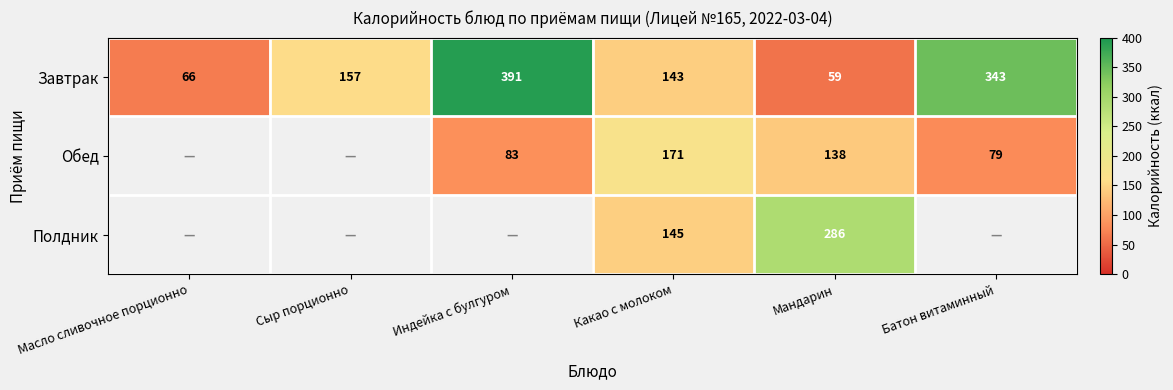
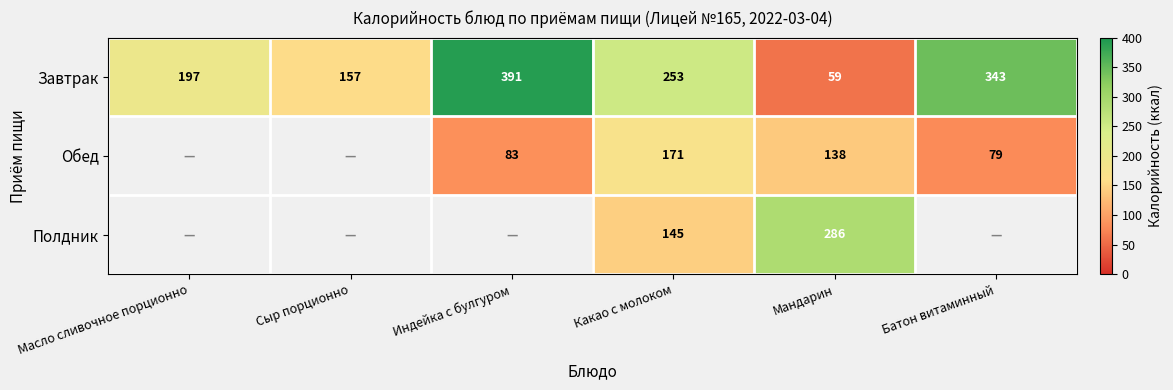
Завтрак, Масло сливочное порционно: 66 -> 197
Завтрак, Какао с молоком: 143 -> 253
